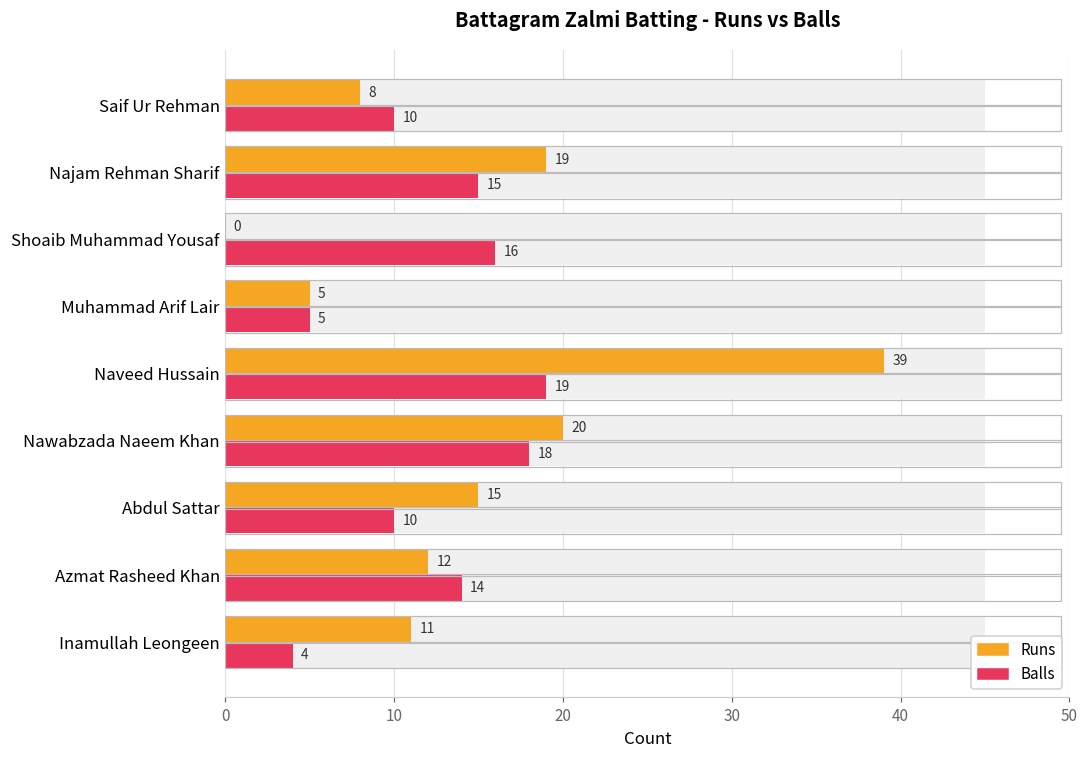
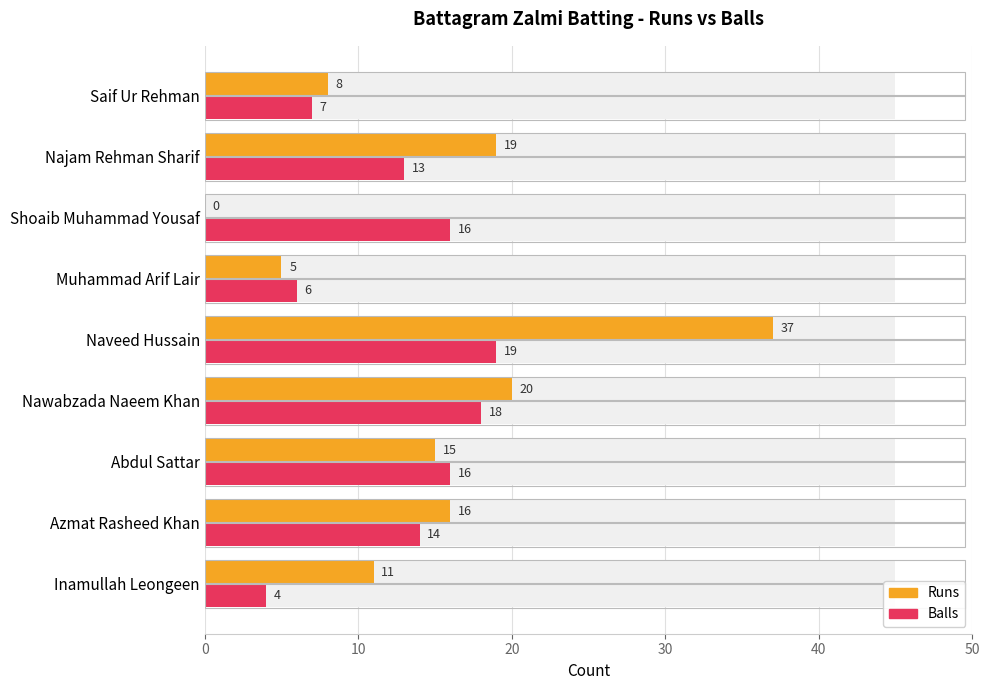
Balls, Saif Ur Rehman: 10 -> 7
Balls, Najam Rehman Sharif: 15 -> 13
Balls, Muhammad Arif Lair: 5 -> 6
Runs, Naveed Hussain: 39 -> 37
Balls, Abdul Sattar: 10 -> 16
Runs, Azmat Rasheed Khan: 12 -> 16
